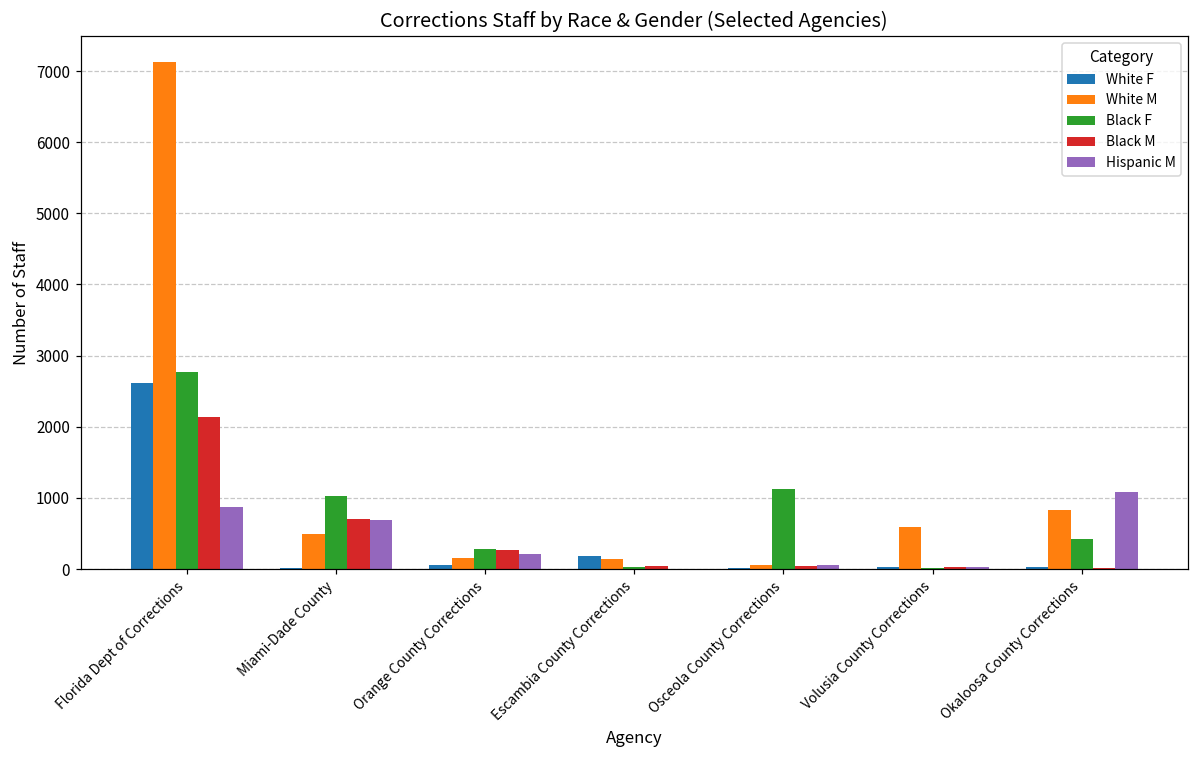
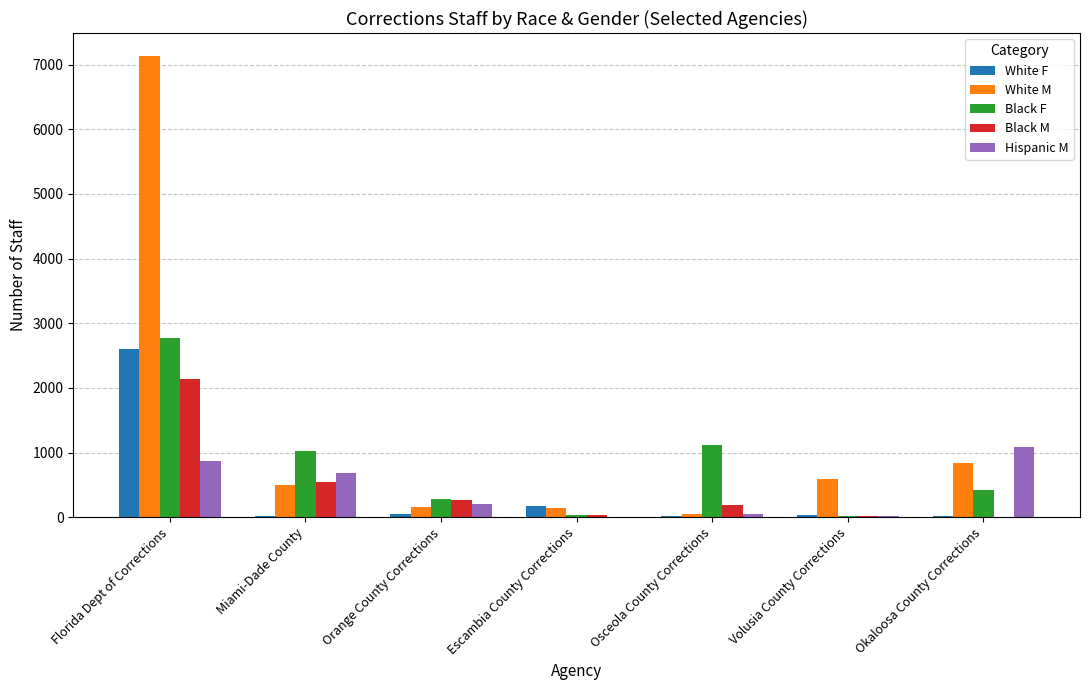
Black M, Miami-Dade County: 700 -> 500
Black M, Osceola County Corrections: 0 -> 200
